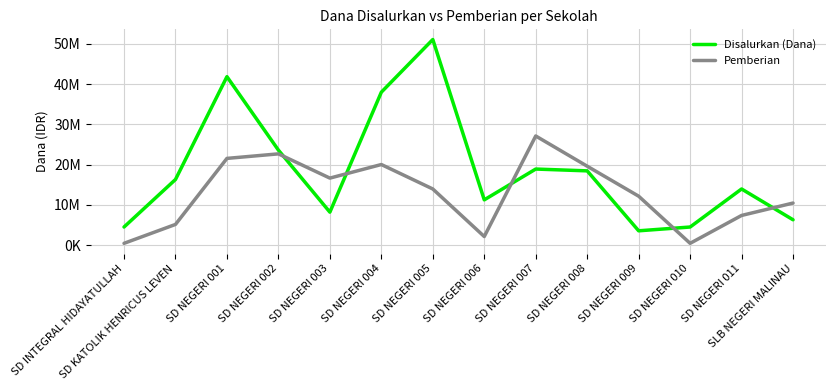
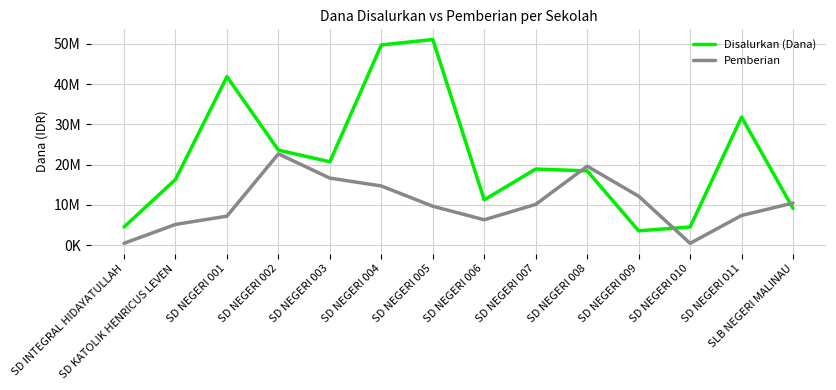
Pemberian, SD NEGERI 001: 22000000 -> 7000000
Disalurkan (Dana), SD NEGERI 003: 8000000 -> 21000000
Disalurkan (Dana), SD NEGERI 004: 38000000 -> 50000000
Pemberian, SD NEGERI 004: 20000000 -> 15000000
Pemberian, SD NEGERI 005: 14000000 -> 10000000
Pemberian, SD NEGERI 006: 2000000 -> 6000000
Pemberian, SD NEGERI 007: 27000000 -> 10000000
Disalurkan (Dana), SD NEGERI 011: 14000000 -> 32000000
Disalurkan (Dana), SLB NEGERI MALINAU: 6000000 -> 9000000
